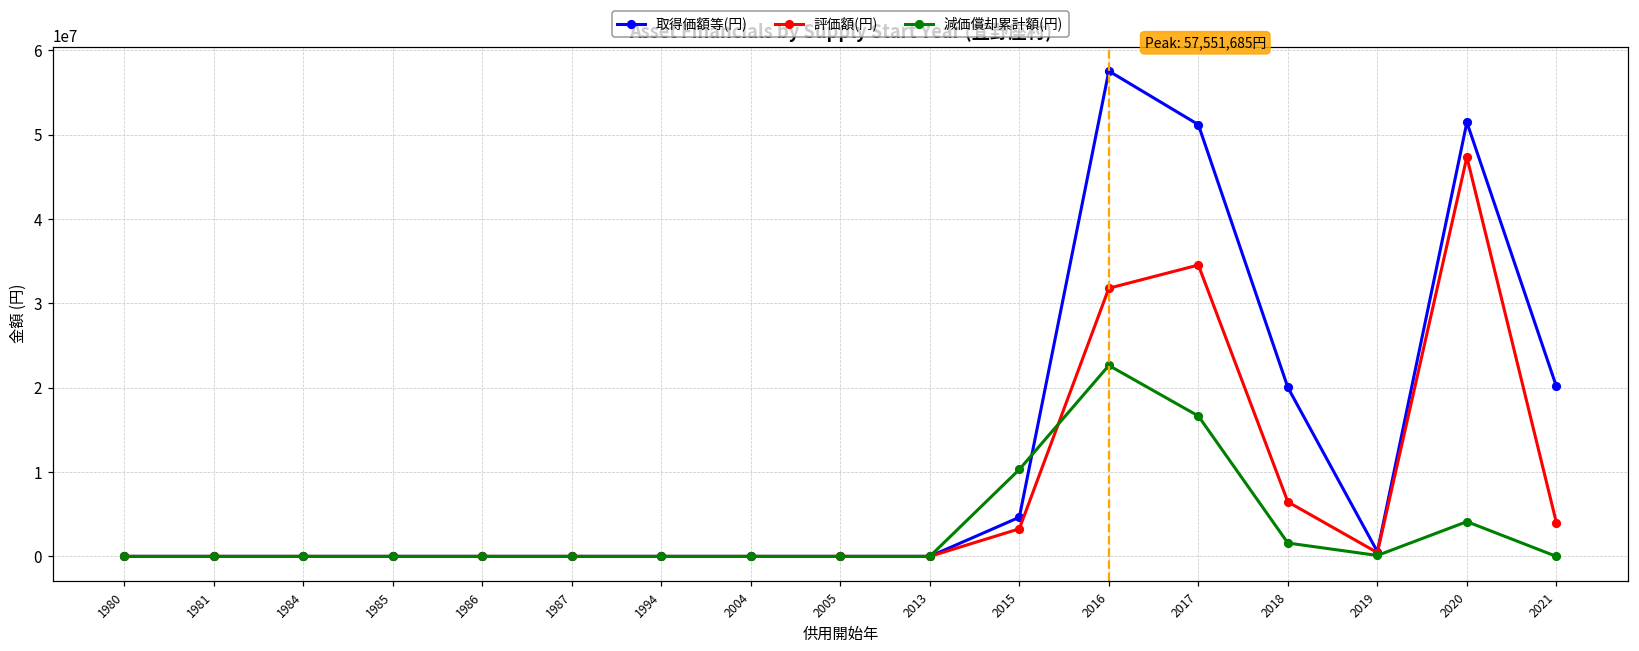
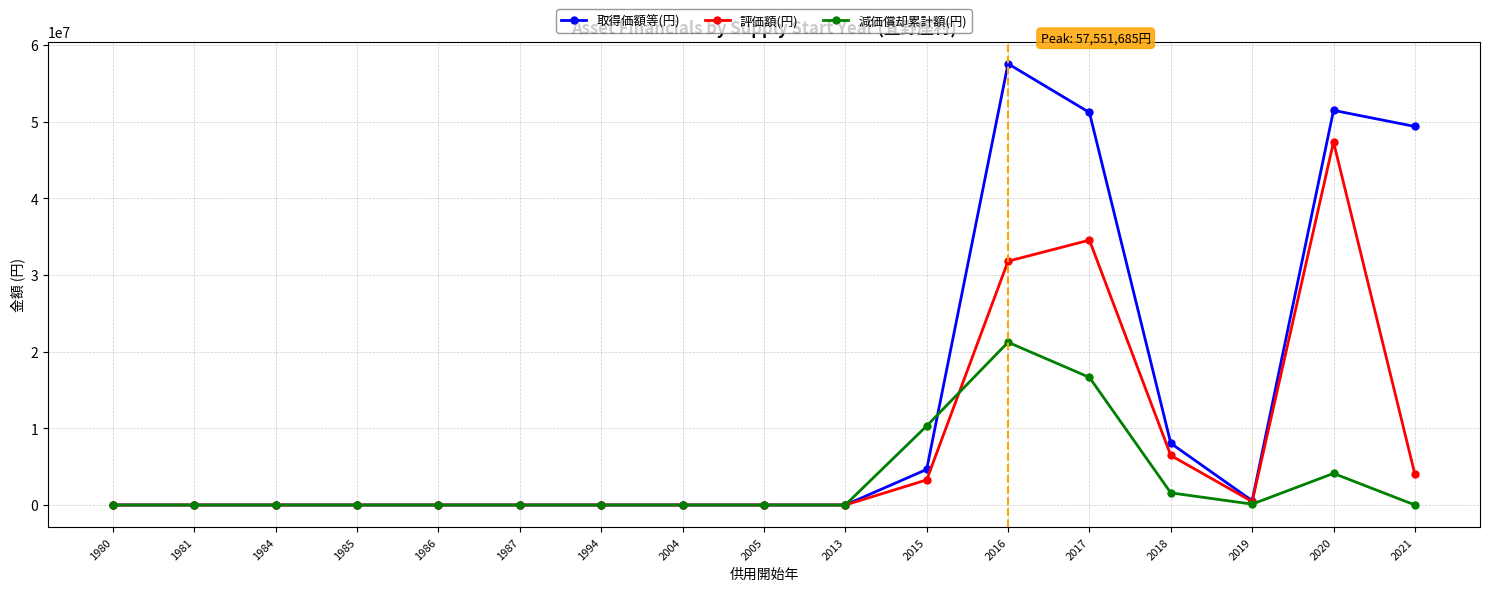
減価償却累計額(円), 2016: 23000000 -> 21000000
取得価額等(円), 2018: 20000000 -> 8000000
取得価額等(円), 2021: 20000000 -> 49000000
